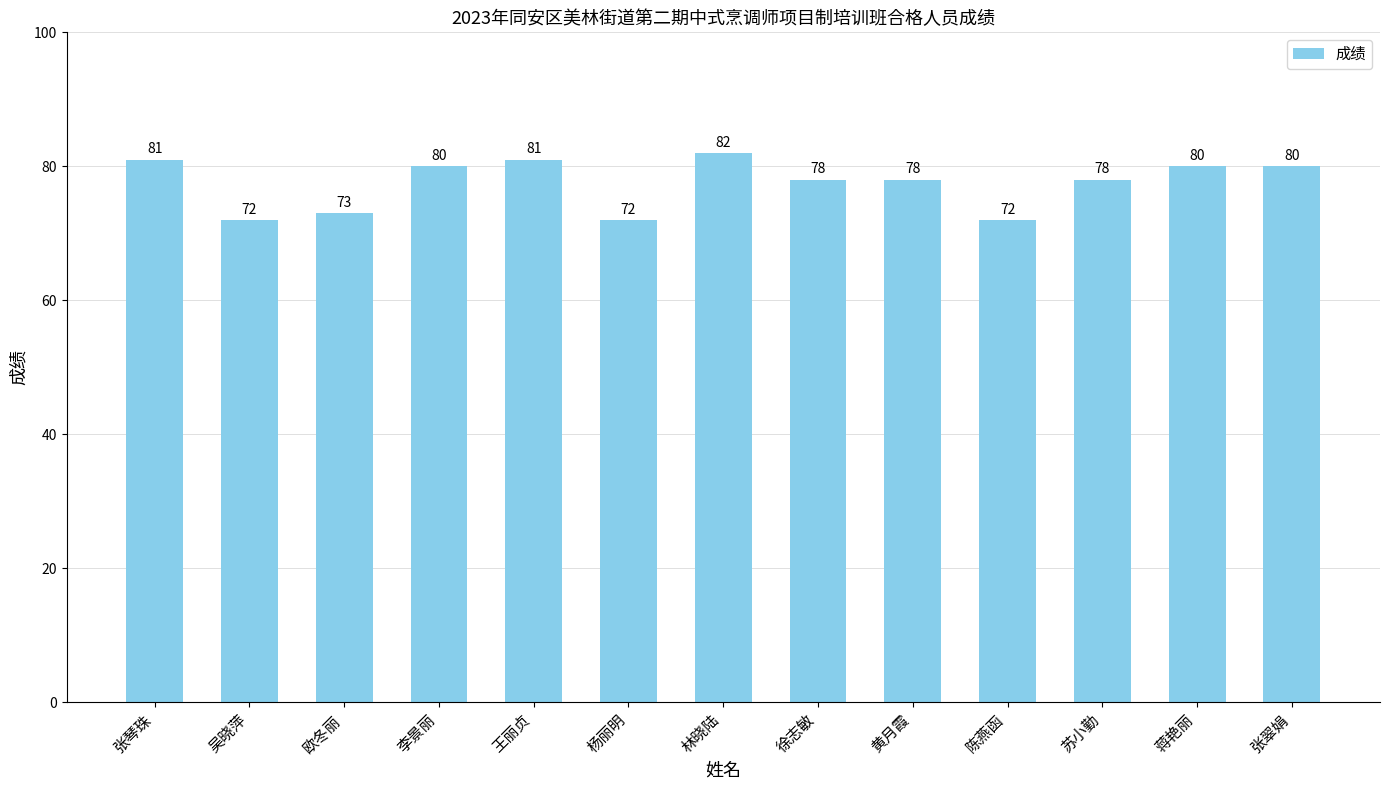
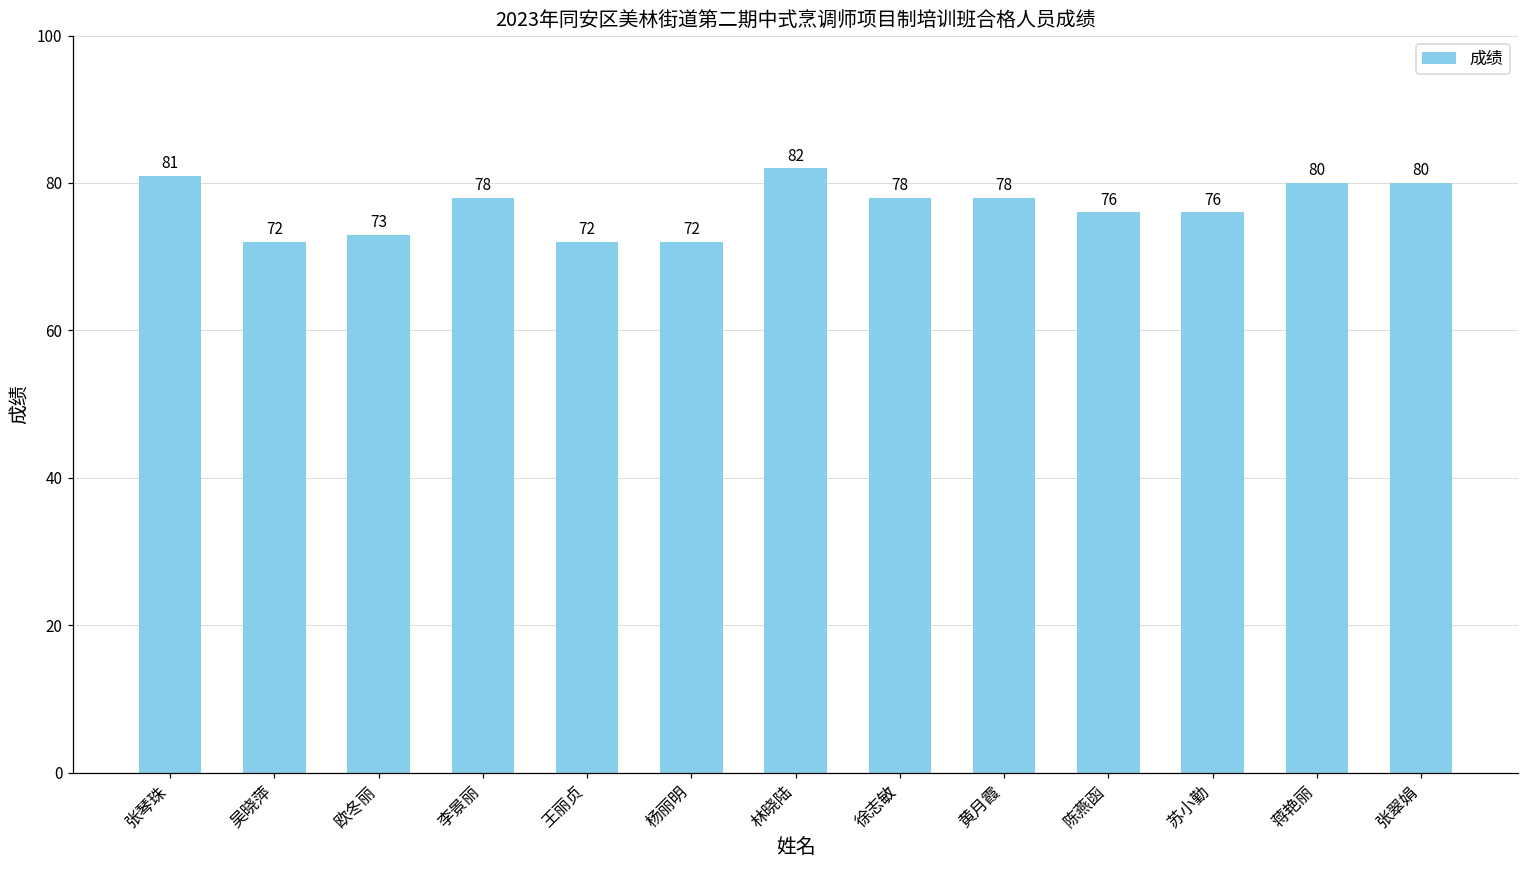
李景丽: 80 -> 78
王丽贞: 81 -> 72
陈燕函: 72 -> 76
苏小勤: 78 -> 76
